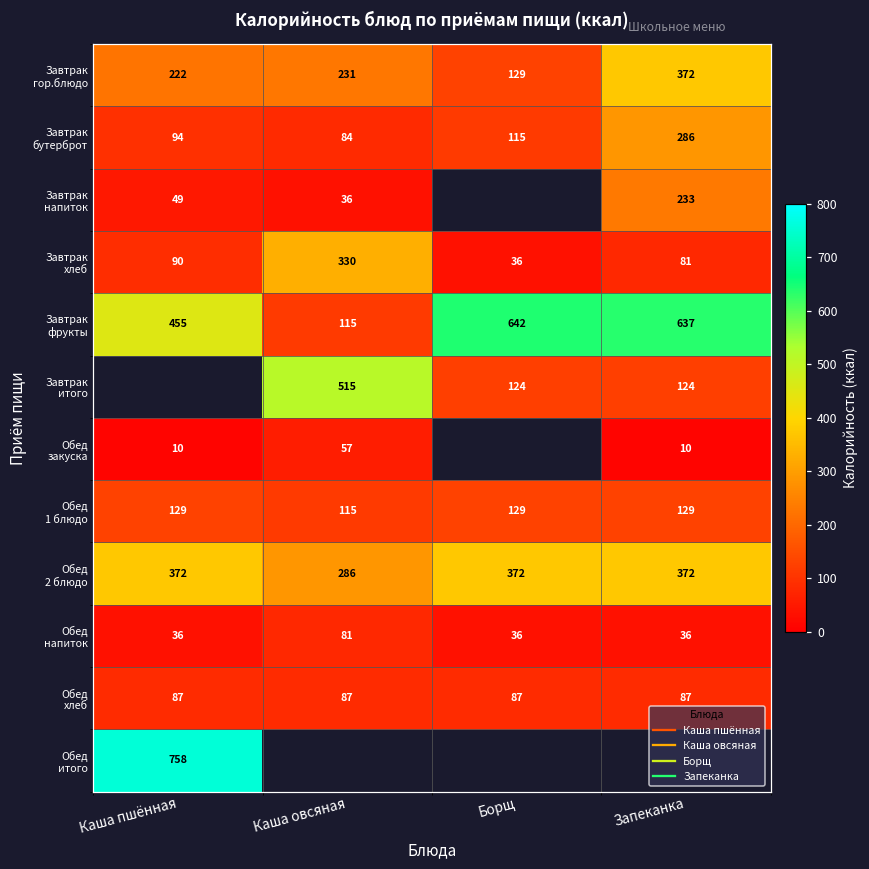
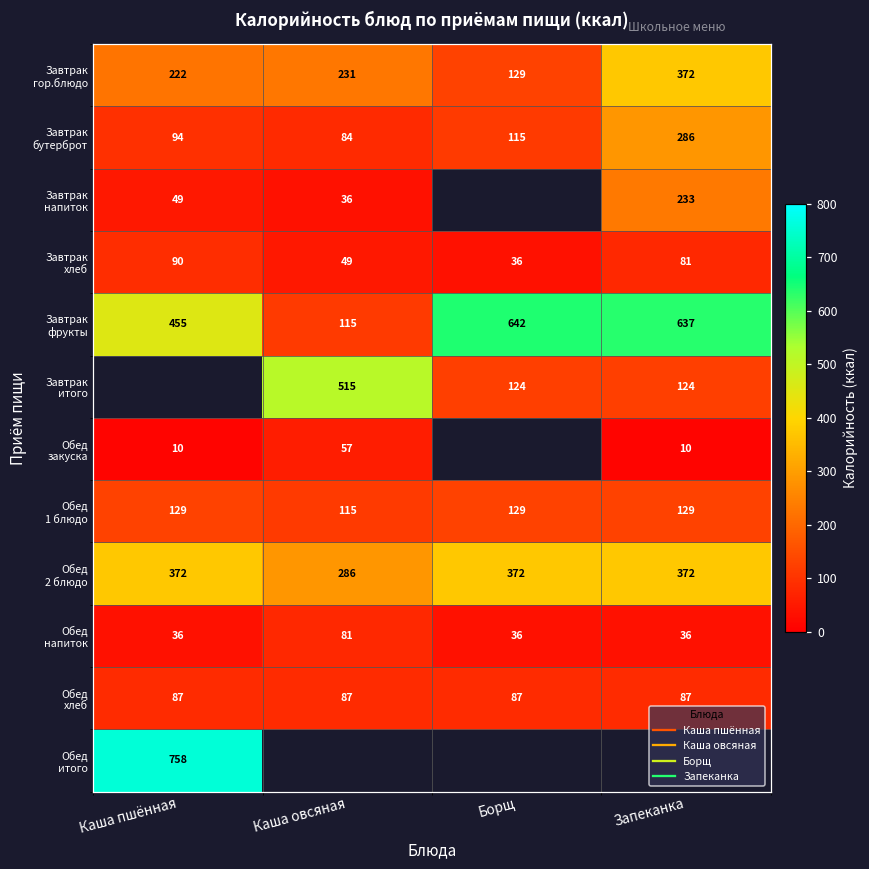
Завтрак хлеб, Каша овсяная: 330 -> 49
